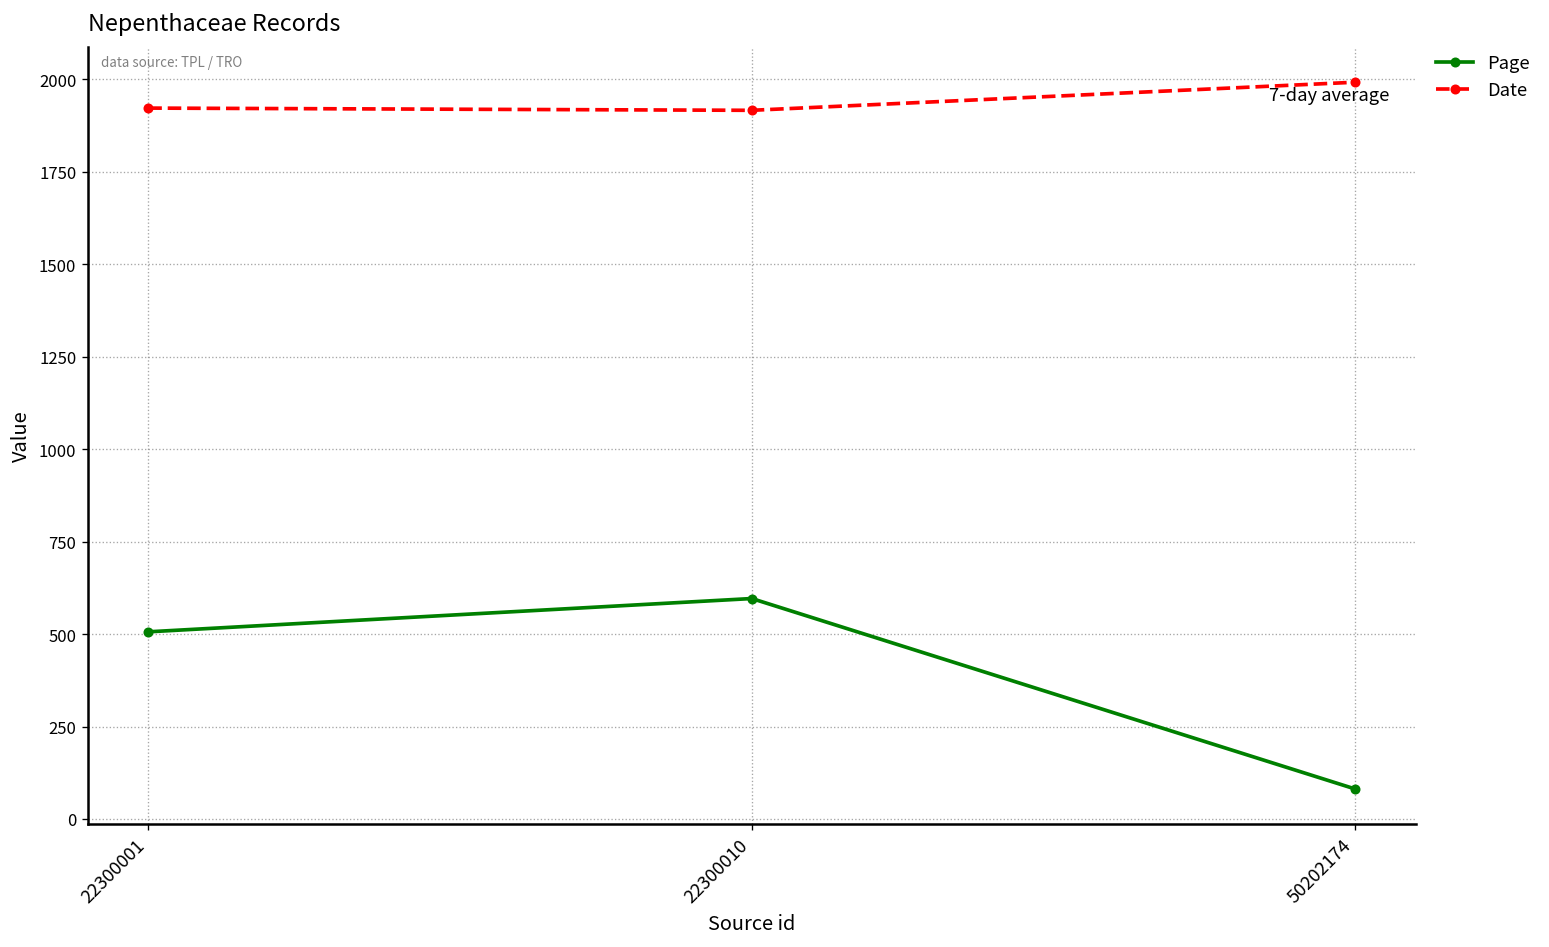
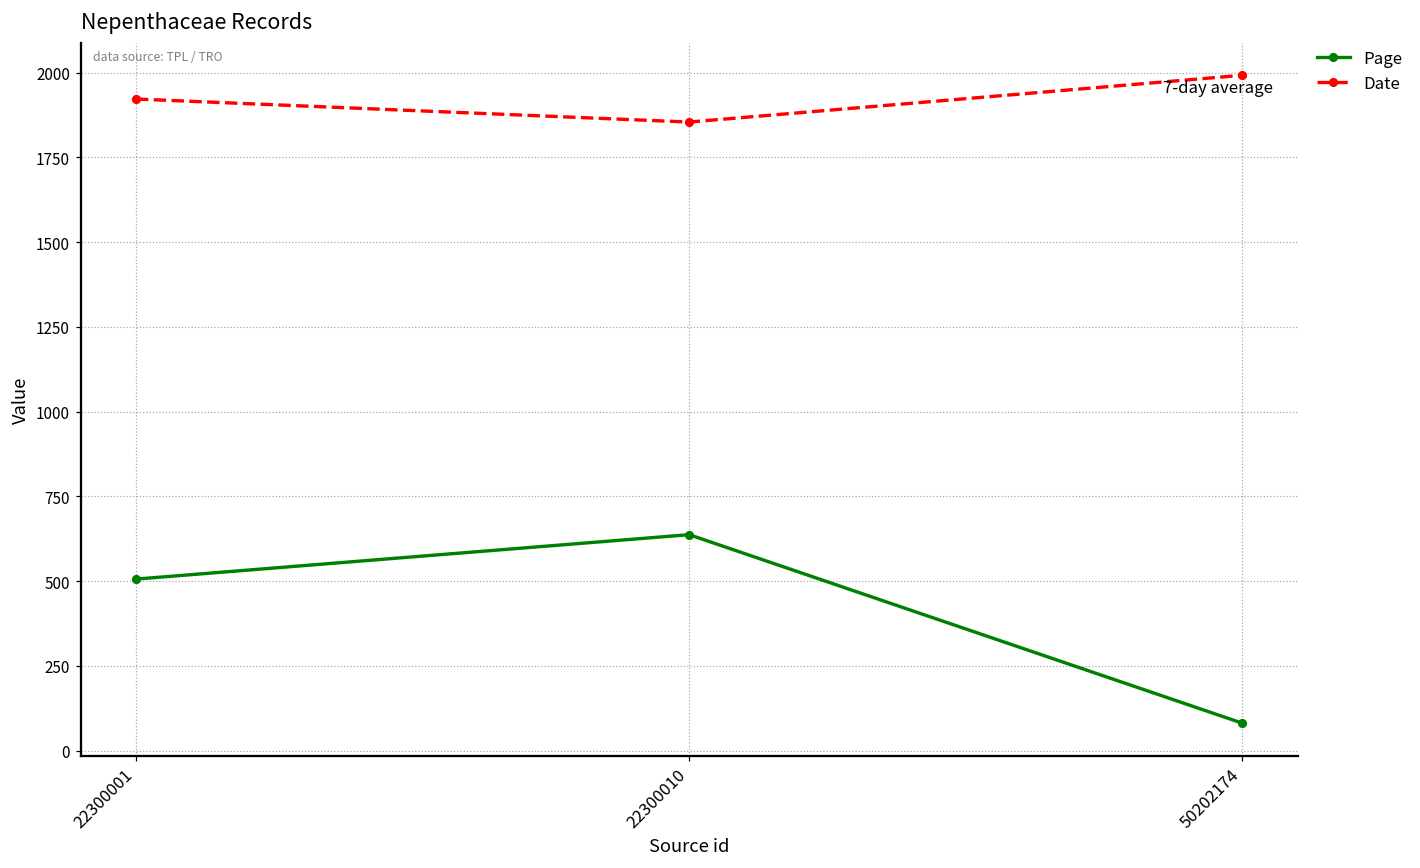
Page, 22300010: 600 -> 640
Date, 22300010: 1920 -> 1850
